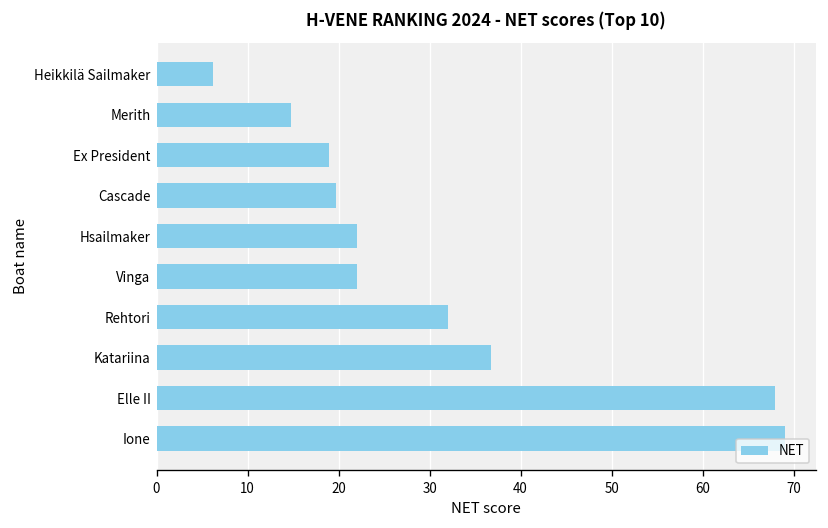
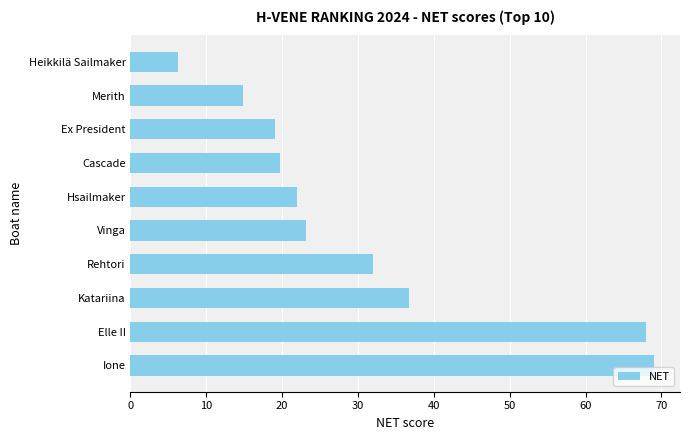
Vinga: 22 -> 23
